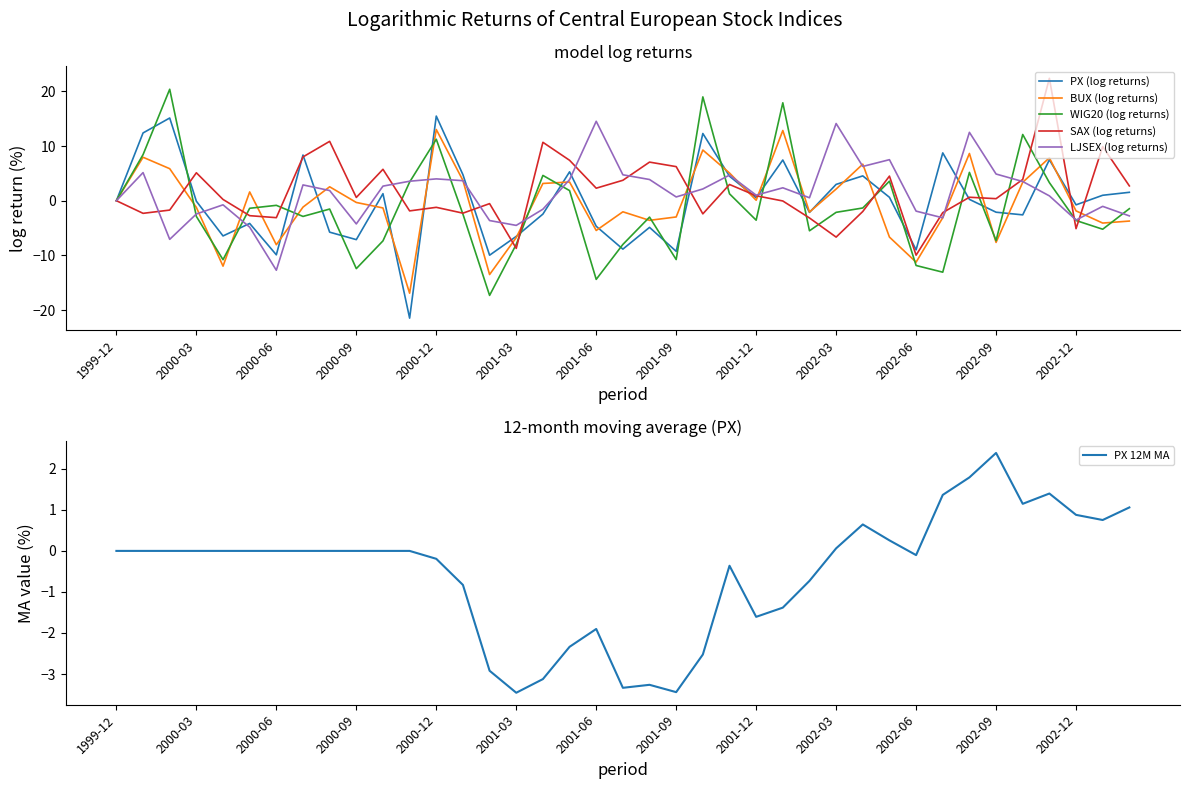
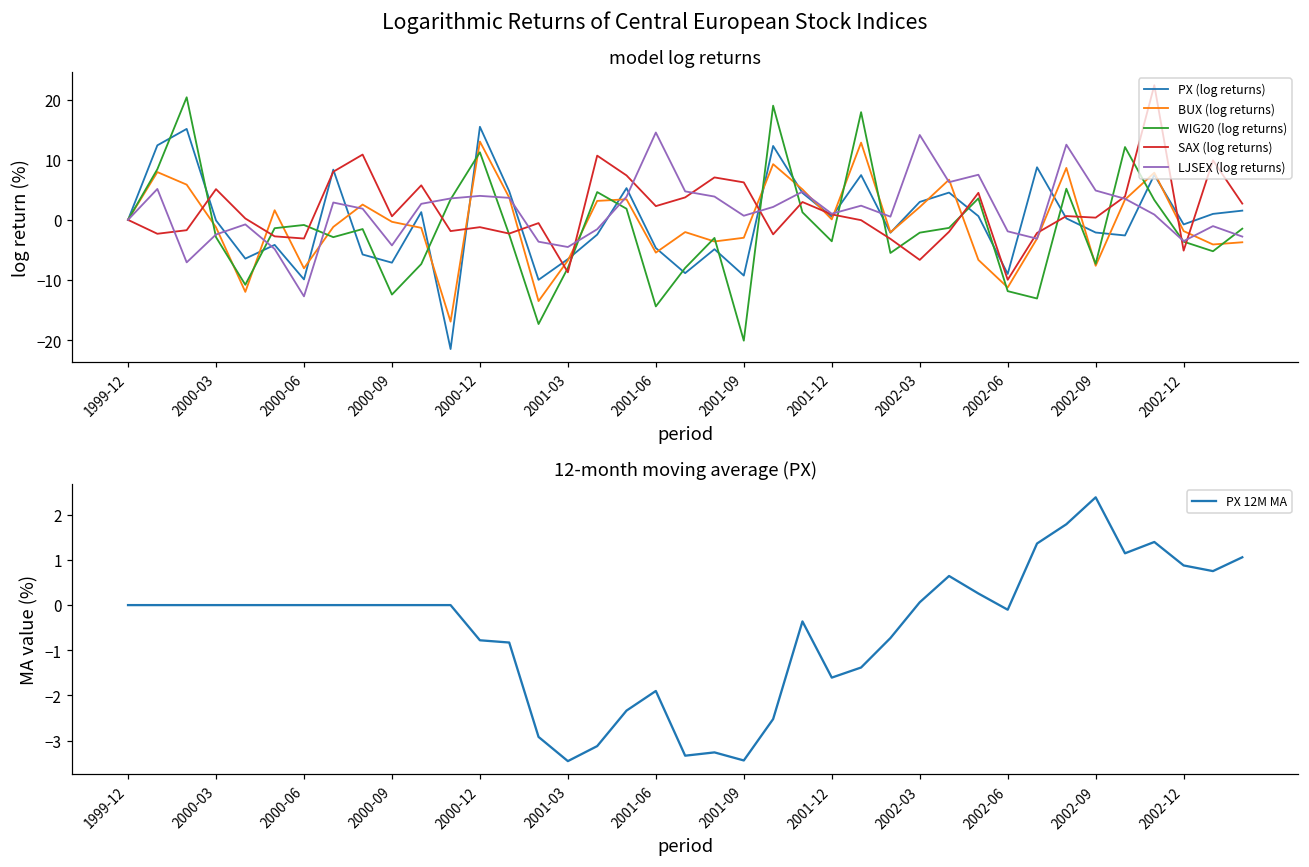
model log returns, WIG20 (log returns), 2001-09: -11 -> -20
12-month moving average (PX), 2000-12: -0.2 -> -0.8
